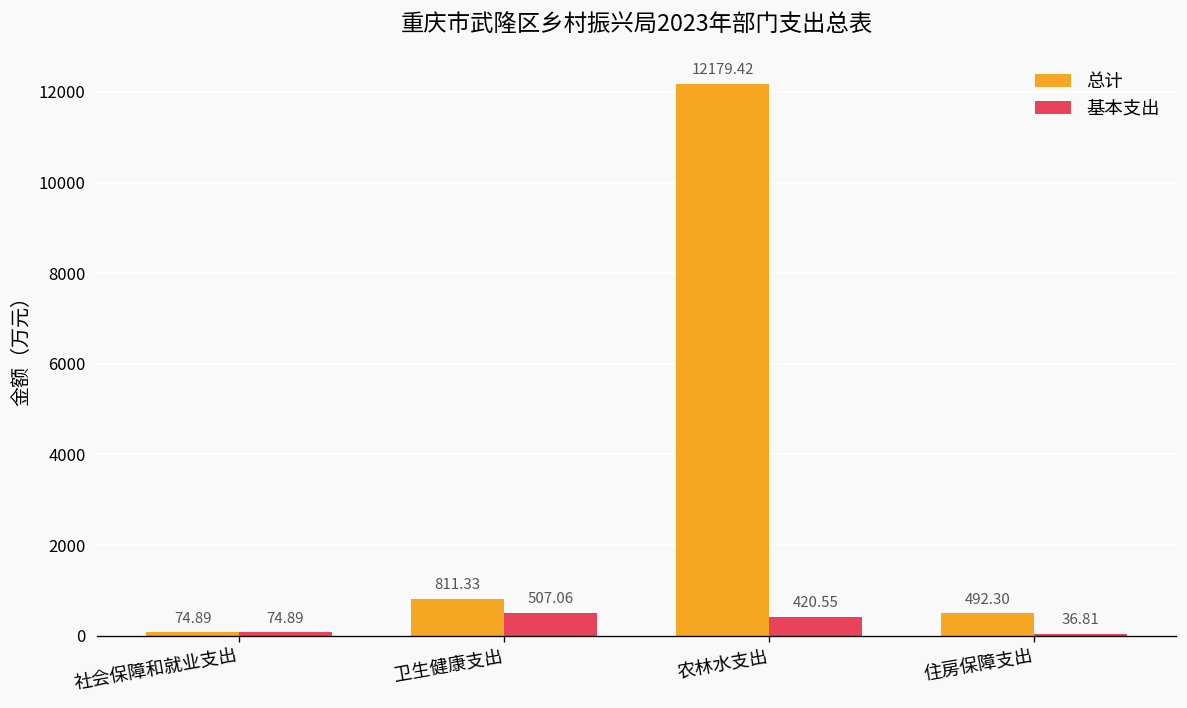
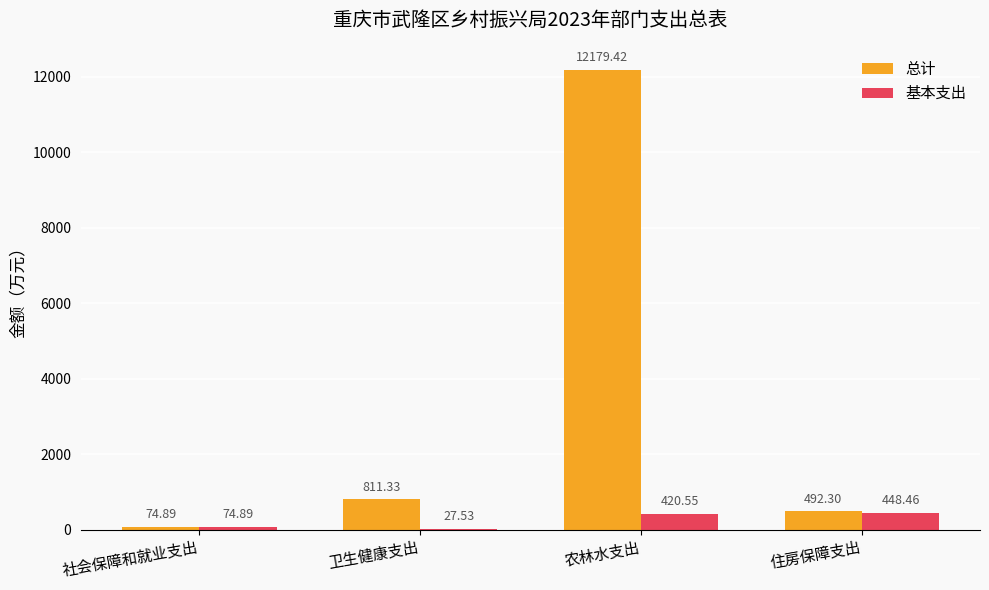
基本支出, 卫生健康支出: 507.06 -> 27.53
基本支出, 住房保障支出: 36.81 -> 448.46
